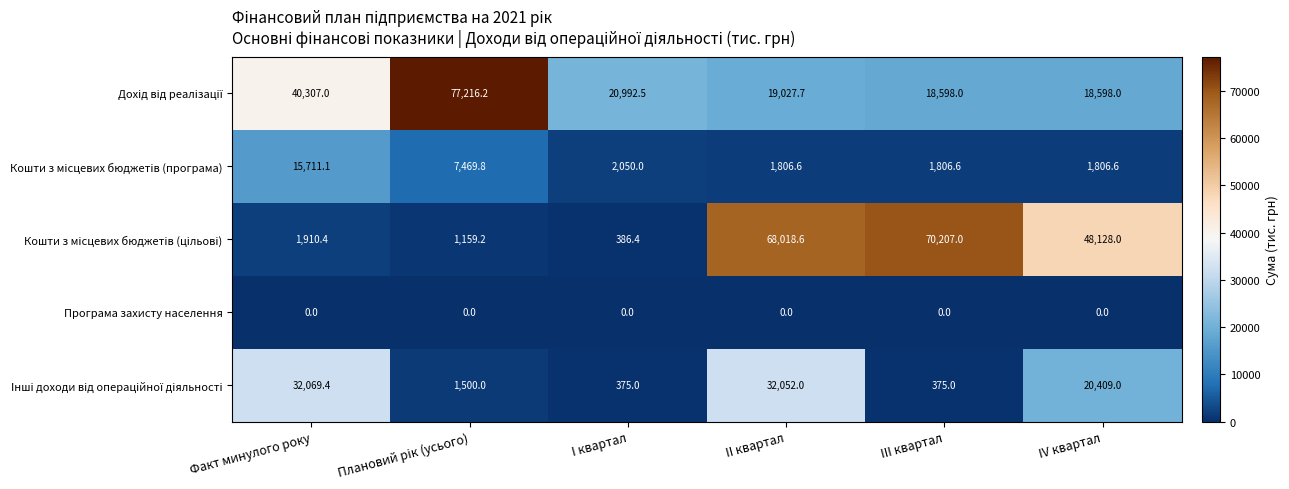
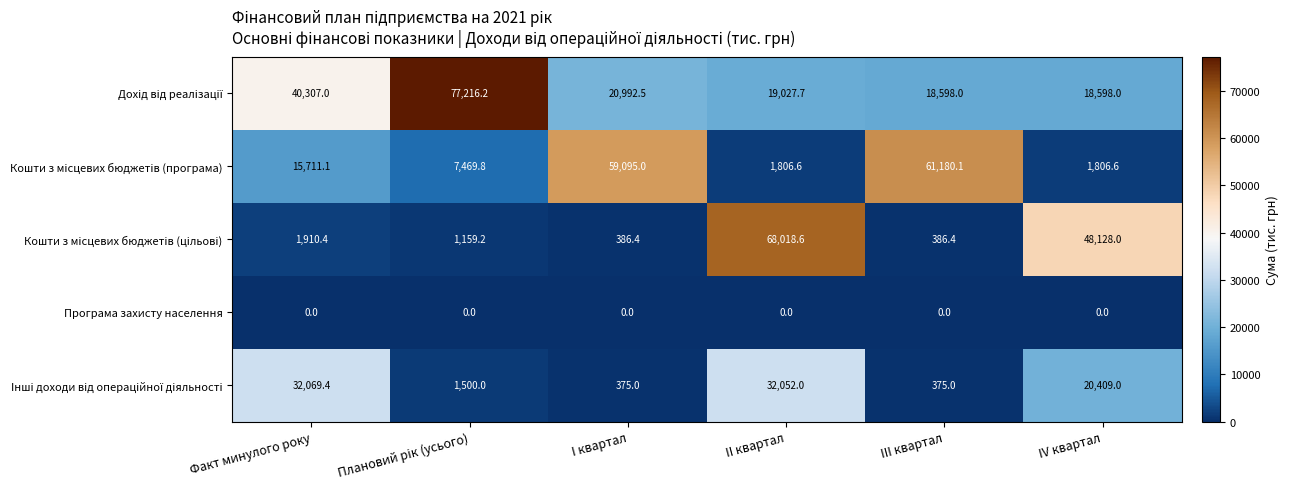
Кошти з місцевих бюджетів (програма), I квартал: 2,050.0 -> 59,095.0
Кошти з місцевих бюджетів (програма), III квартал: 1,806.6 -> 61,180.1
Кошти з місцевих бюджетів (цільові), III квартал: 70,207.0 -> 386.4
